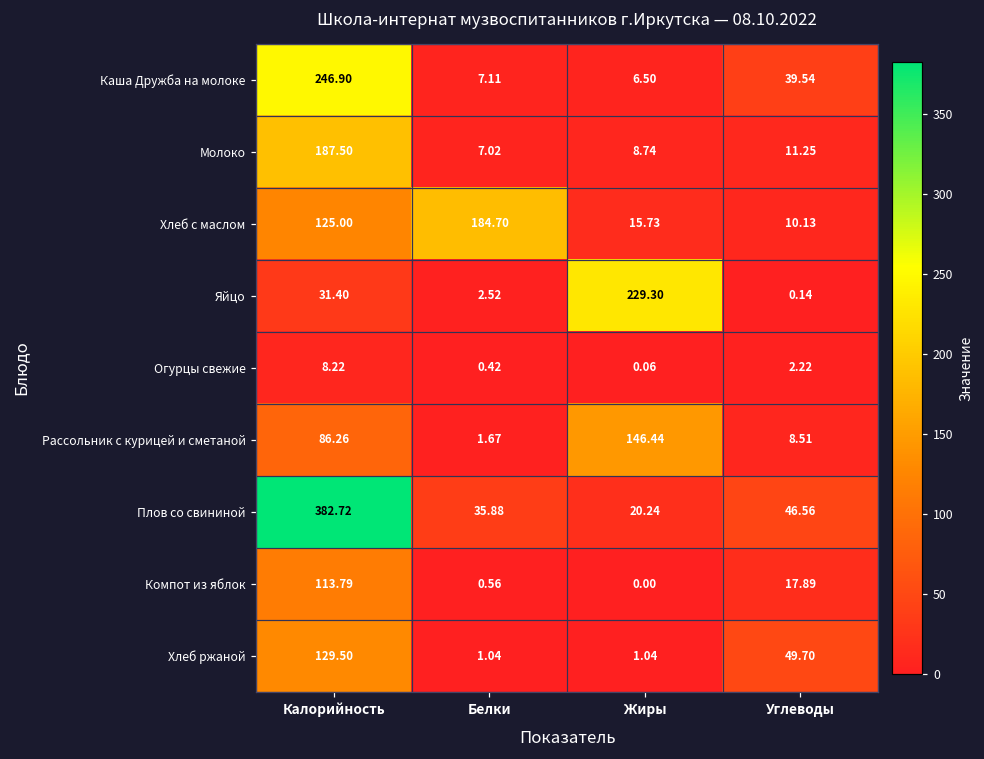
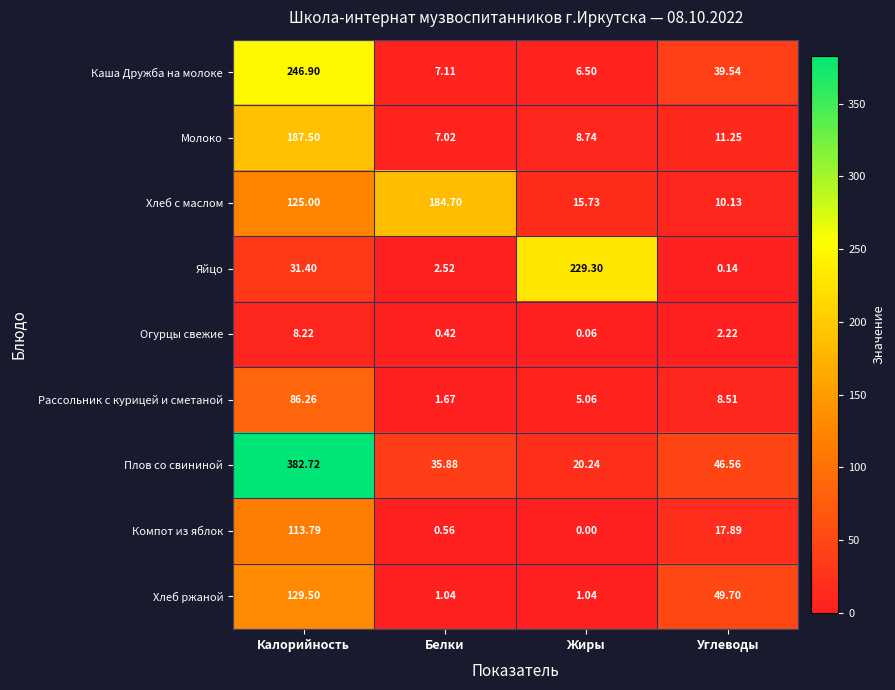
Рассольник с курицей и сметаной, Жиры: 146.44 -> 5.06
